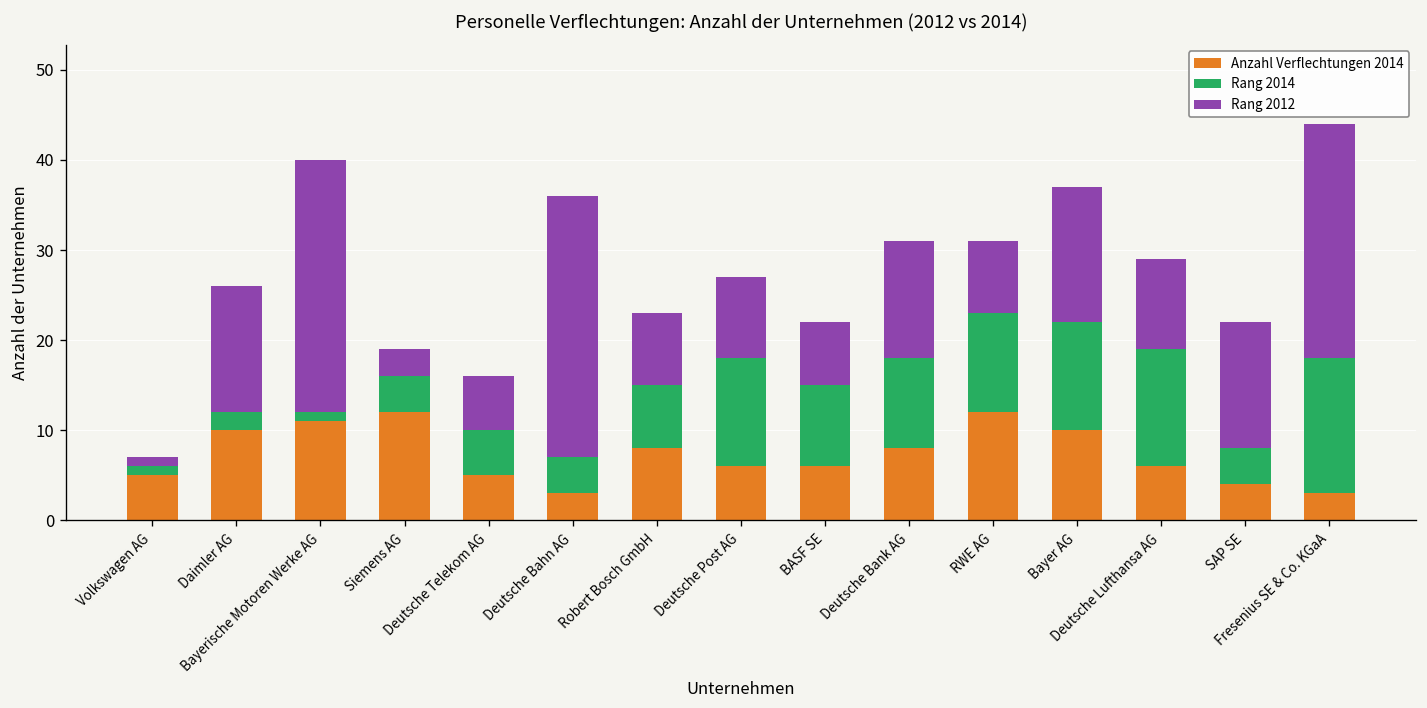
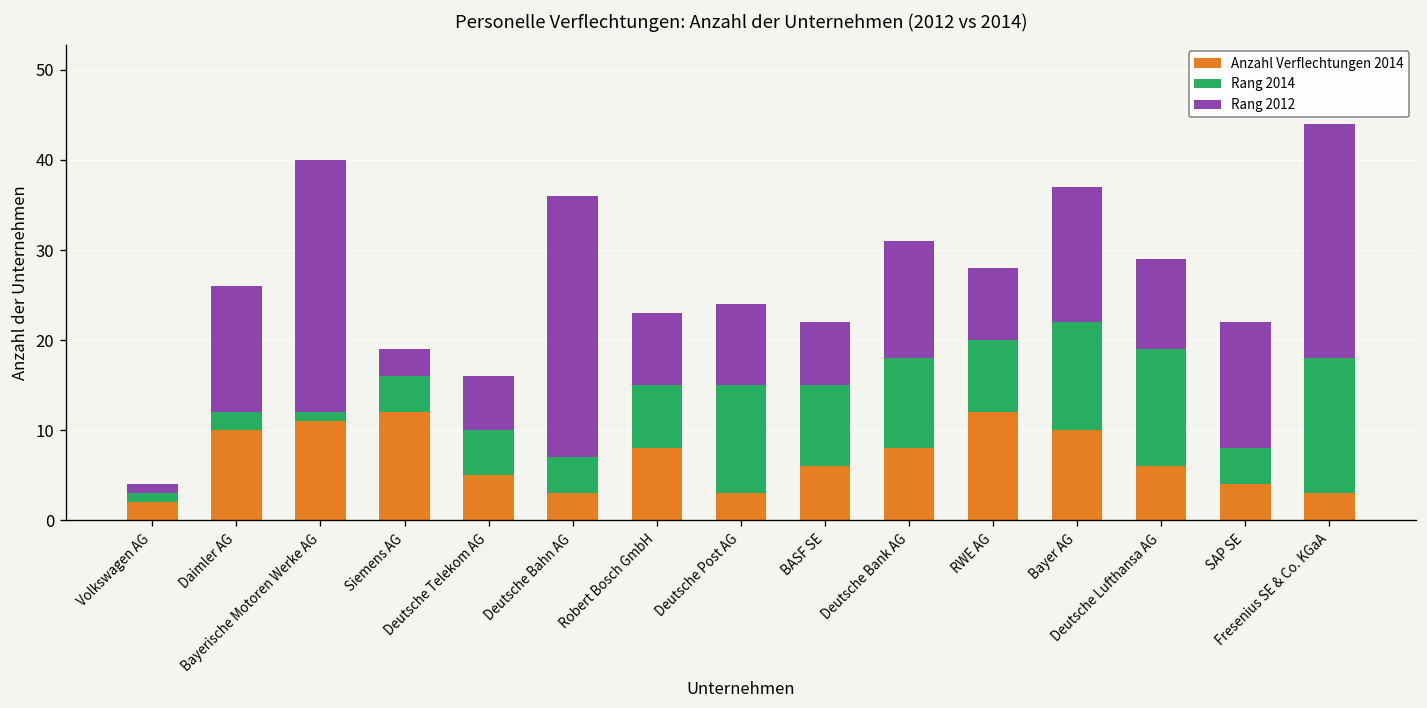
Anzahl Verflechtungen 2014, Volkswagen AG: 5 -> 2
Anzahl Verflechtungen 2014, Deutsche Post AG: 6 -> 3
Rang 2014, RWE AG: 11 -> 8
